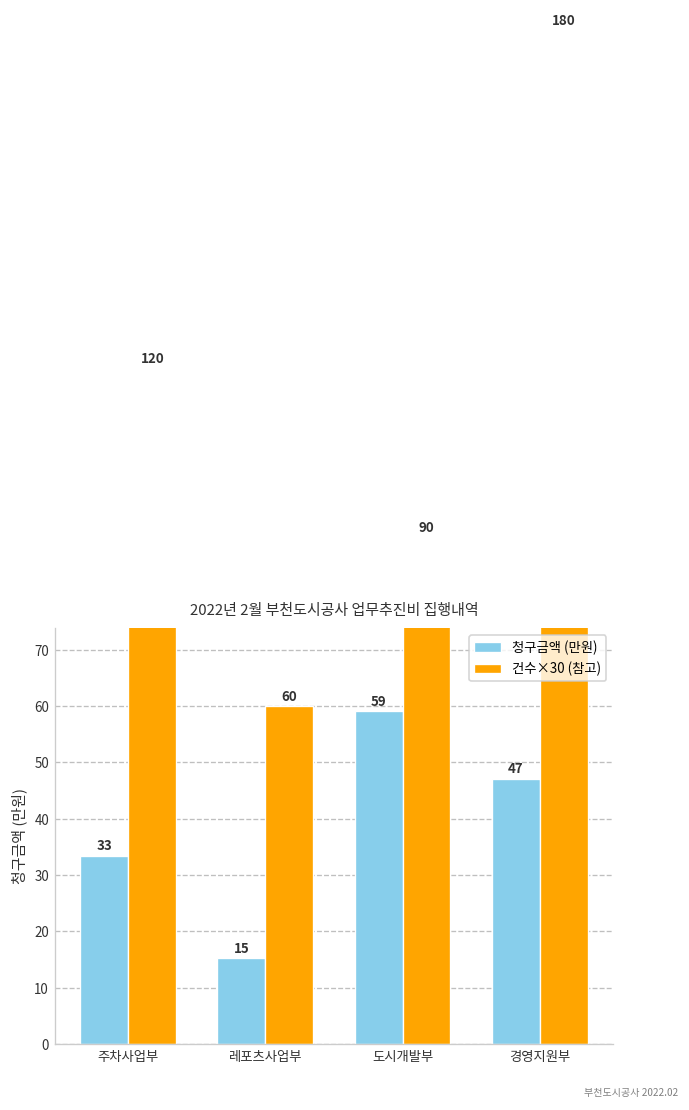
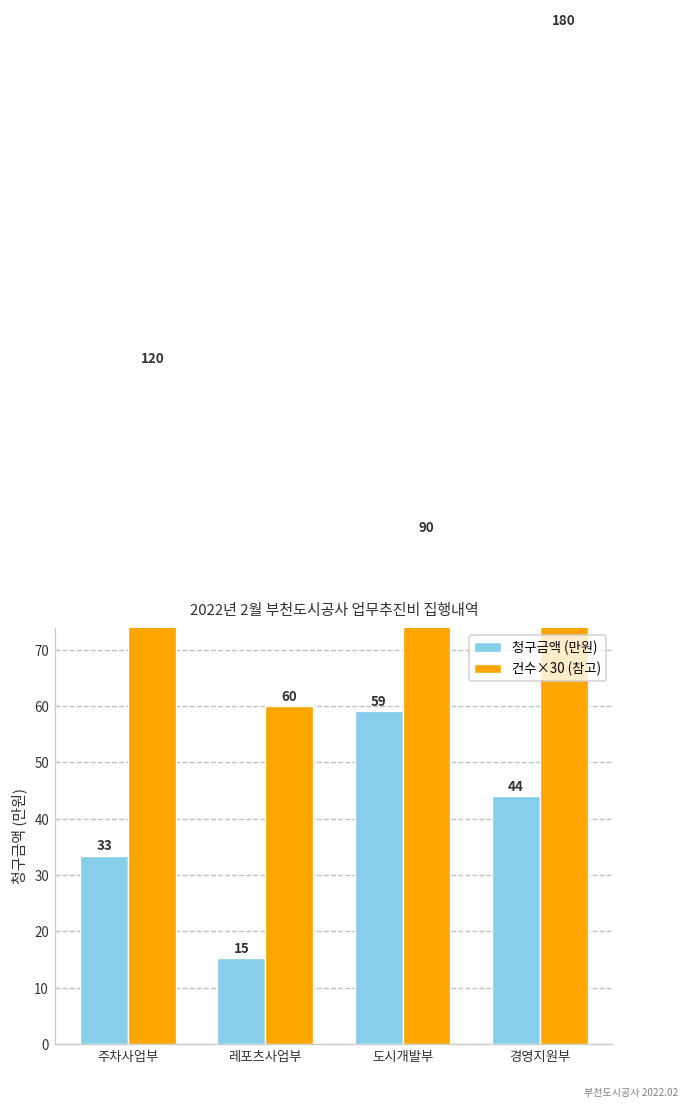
청구금액 (만원), 경영지원부: 47 -> 44
